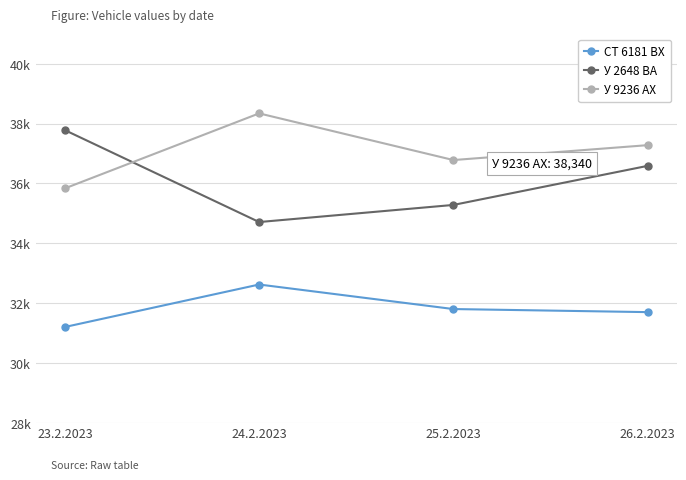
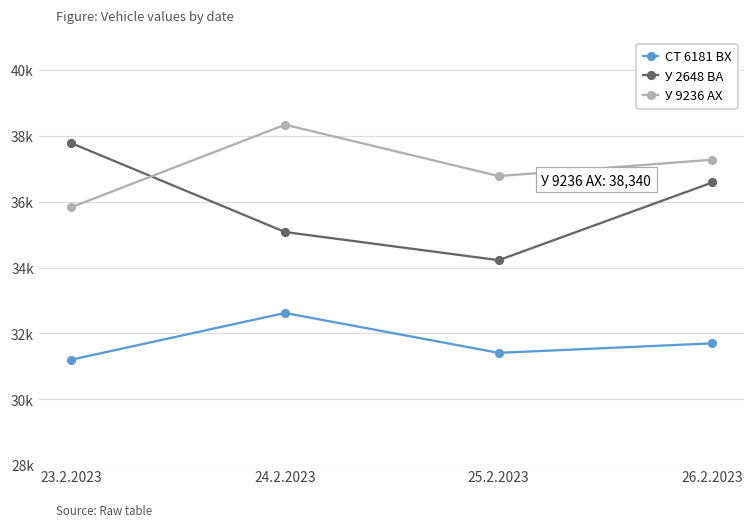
У 2648 ВА, 24.2.2023: 34700 -> 35100
СТ 6181 ВХ, 25.2.2023: 31800 -> 31400
У 2648 ВА, 25.2.2023: 35300 -> 34200
